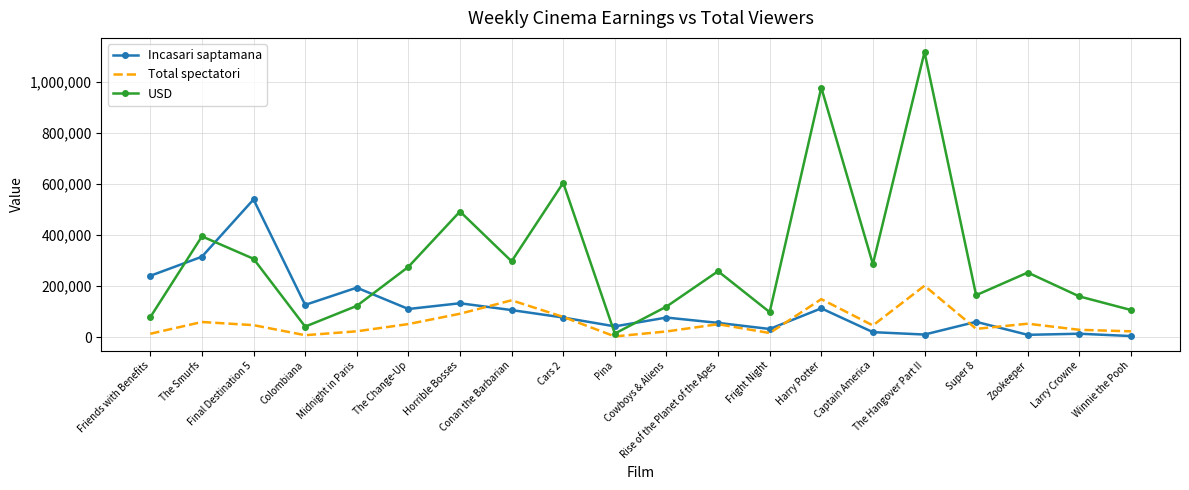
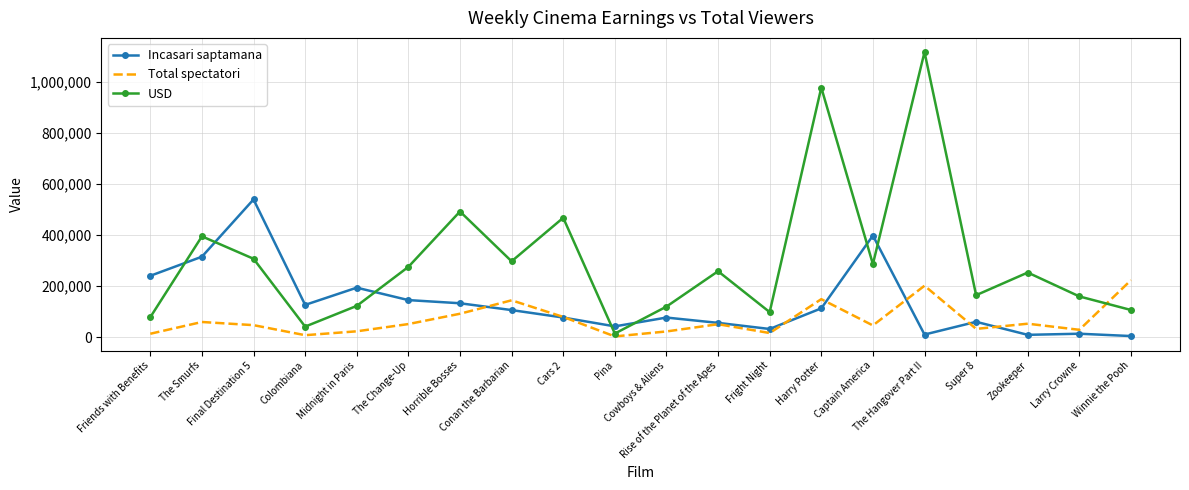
Incasari saptamana, The Change-Up: 110,000 -> 140,000
USD, Cars 2: 600,000 -> 470,000
Incasari saptamana, Captain America: 20,000 -> 400,000
Total spectatori, Winnie the Pooh: 20,000 -> 220,000
